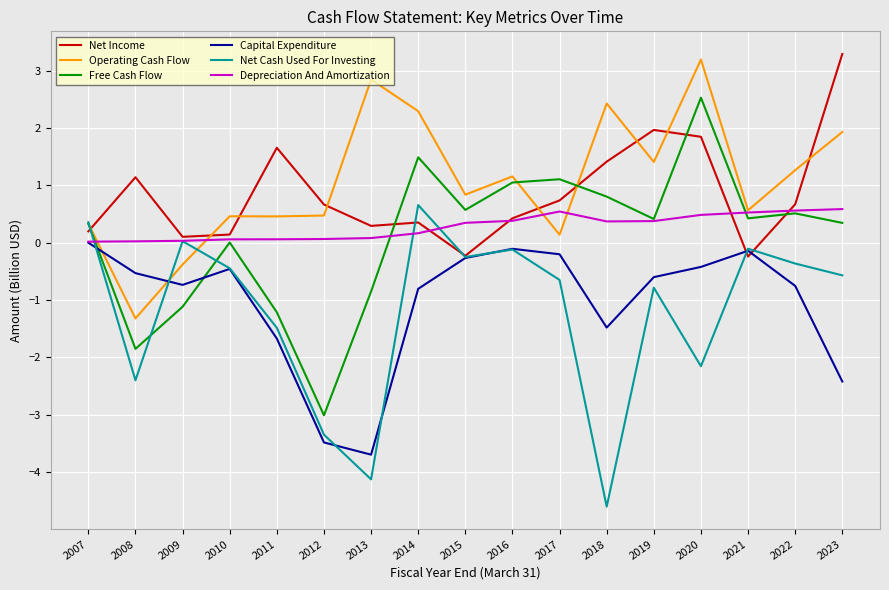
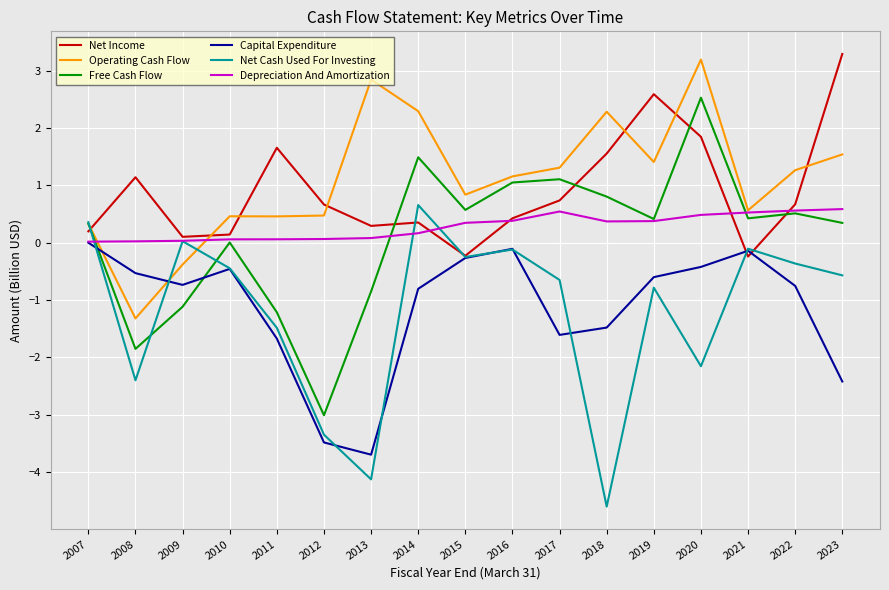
Operating Cash Flow, 2017: 0.1 -> 1.3
Capital Expenditure, 2017: -0.2 -> -1.6
Net Income, 2018: 1.4 -> 1.6
Operating Cash Flow, 2018: 2.4 -> 2.3
Net Income, 2019: 2.0 -> 2.6
Operating Cash Flow, 2023: 1.9 -> 1.5
